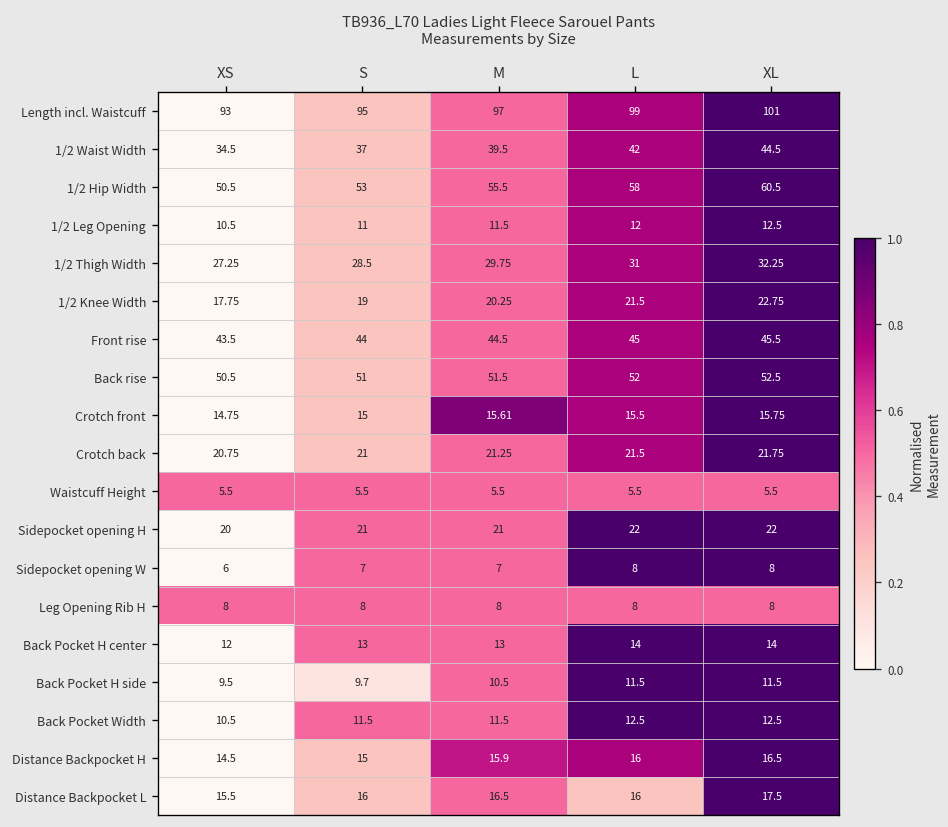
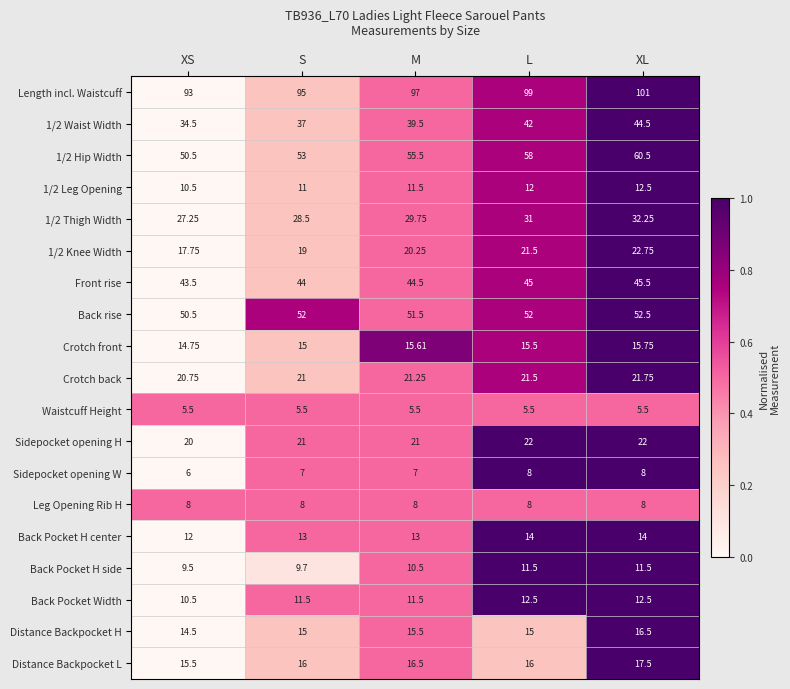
Back rise, S: 51 -> 52
Distance Backpocket H, M: 15.9 -> 15.5
Distance Backpocket H, L: 16 -> 15
